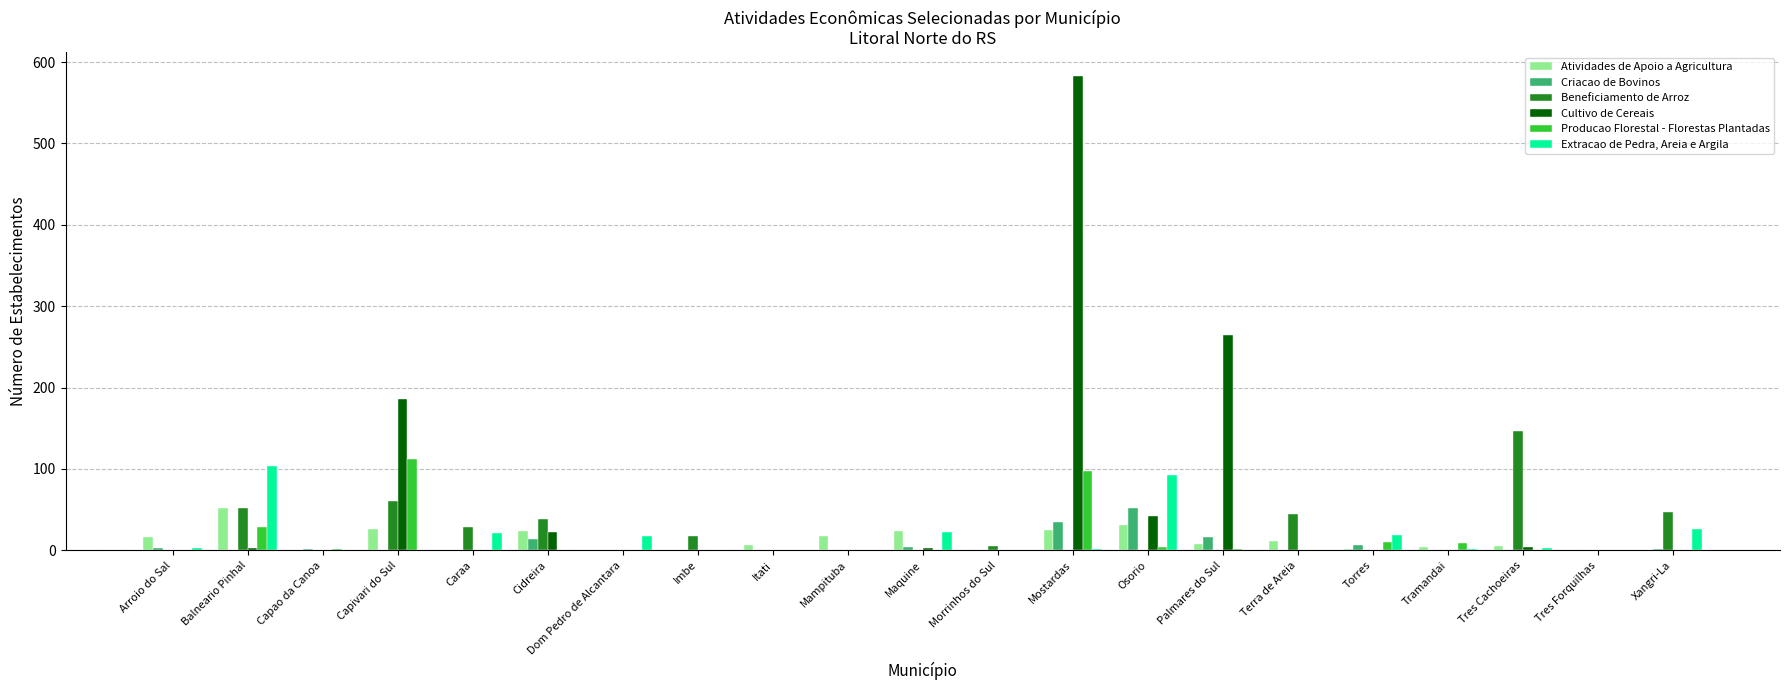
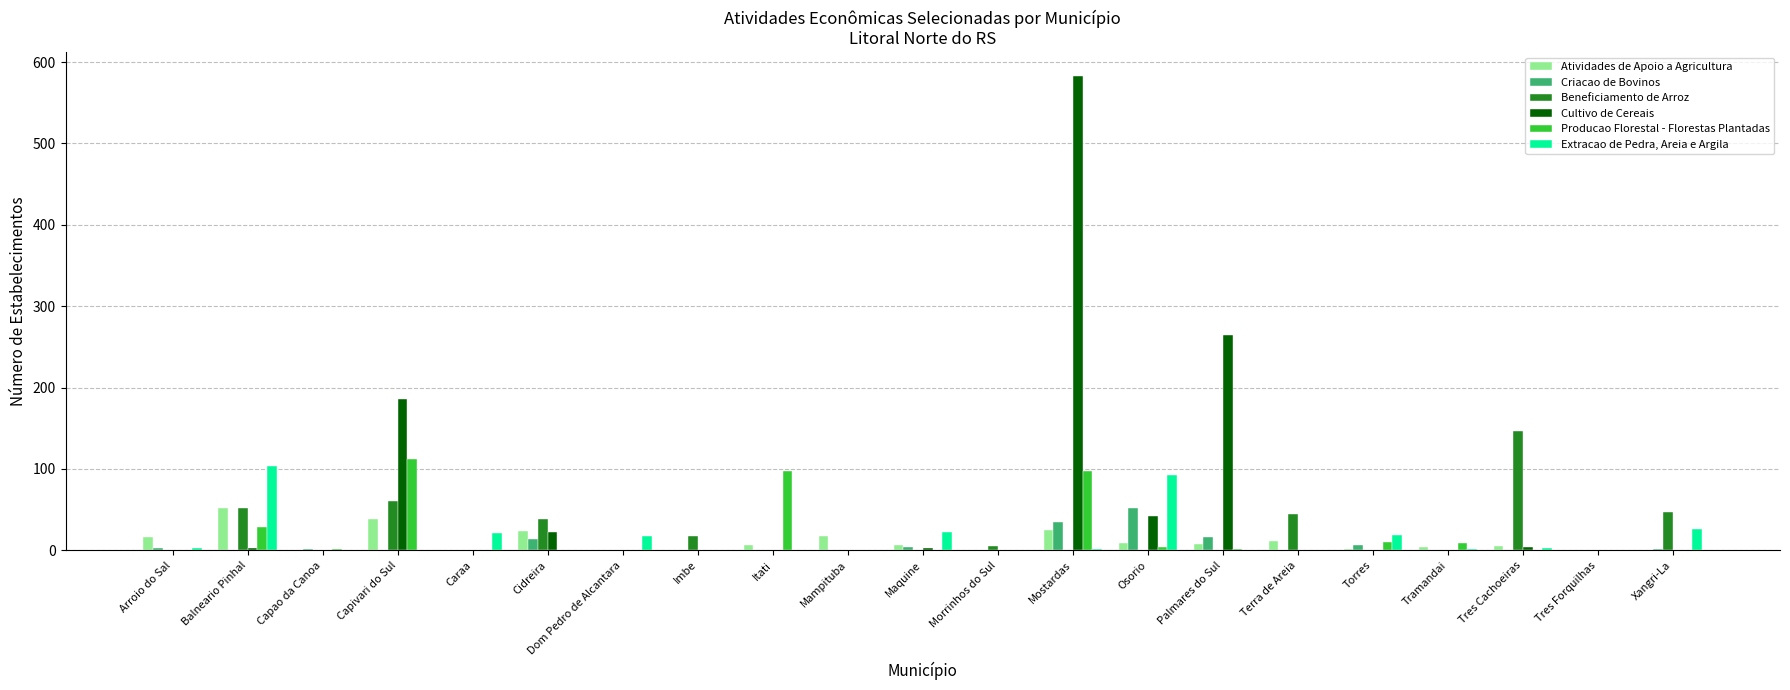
Atividades de Apoio a Agricultura, Capivari do Sul: 30 -> 40
Beneficiamento de Arroz, Caraa: 30 -> 0
Producao Florestal - Florestas Plantadas, Itati: 0 -> 100
Atividades de Apoio a Agricultura, Maquine: 20 -> 10
Atividades de Apoio a Agricultura, Osorio: 30 -> 10
